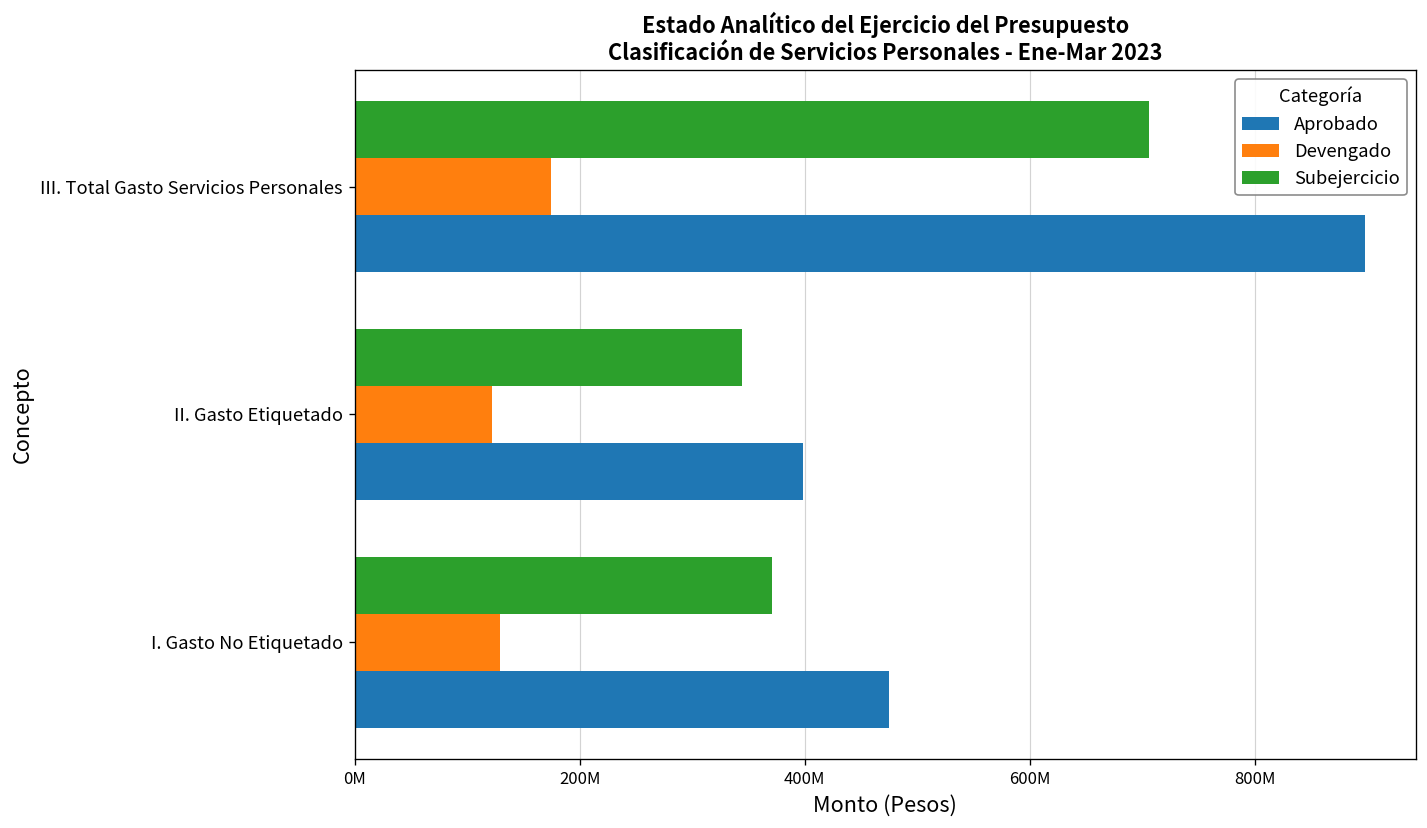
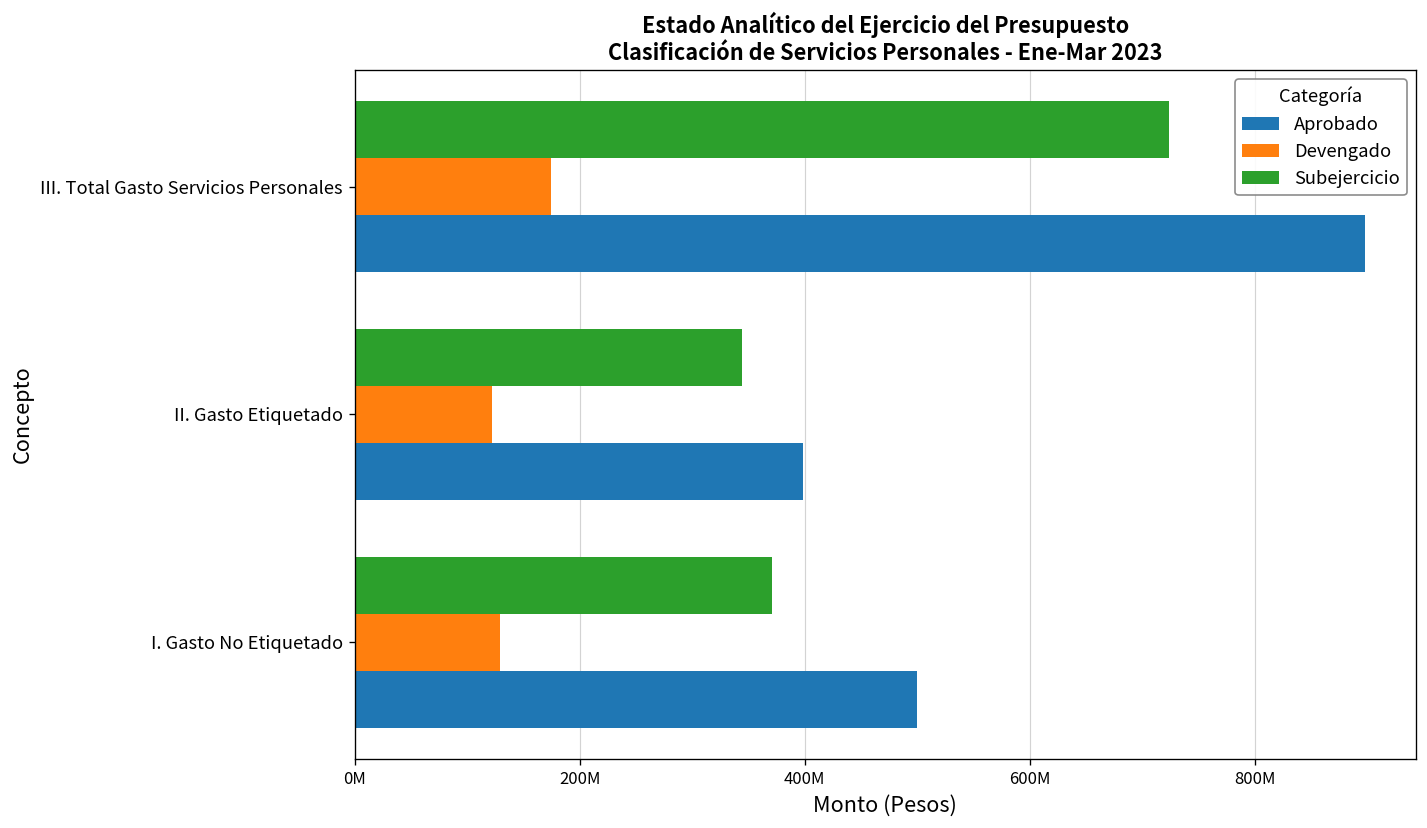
Subejercicio, III. Total Gasto Servicios Personales: 710000000 -> 720000000
Aprobado, I. Gasto No Etiquetado: 480000000 -> 500000000
